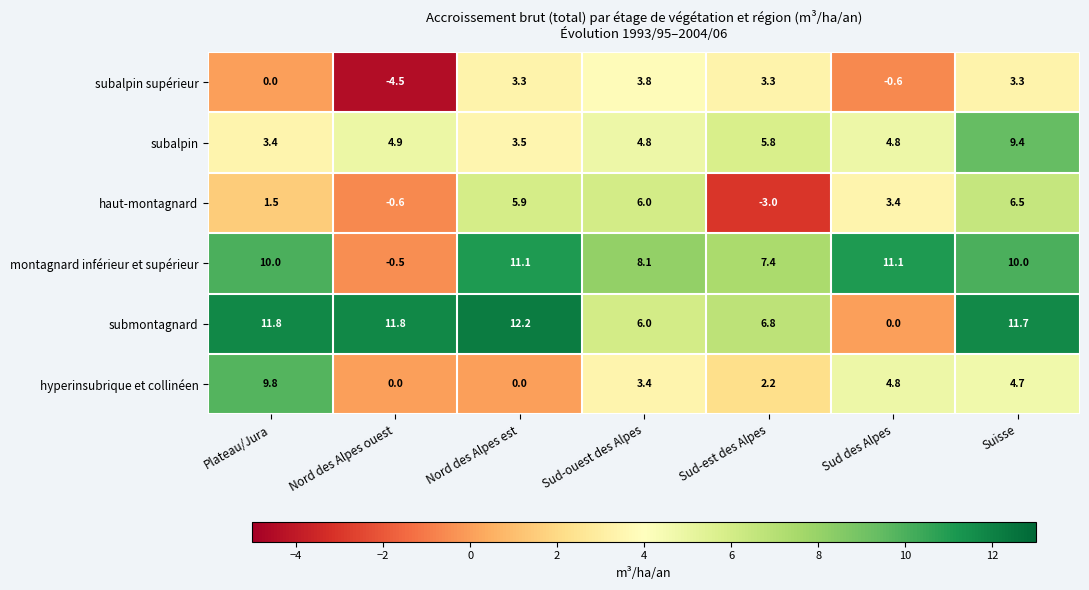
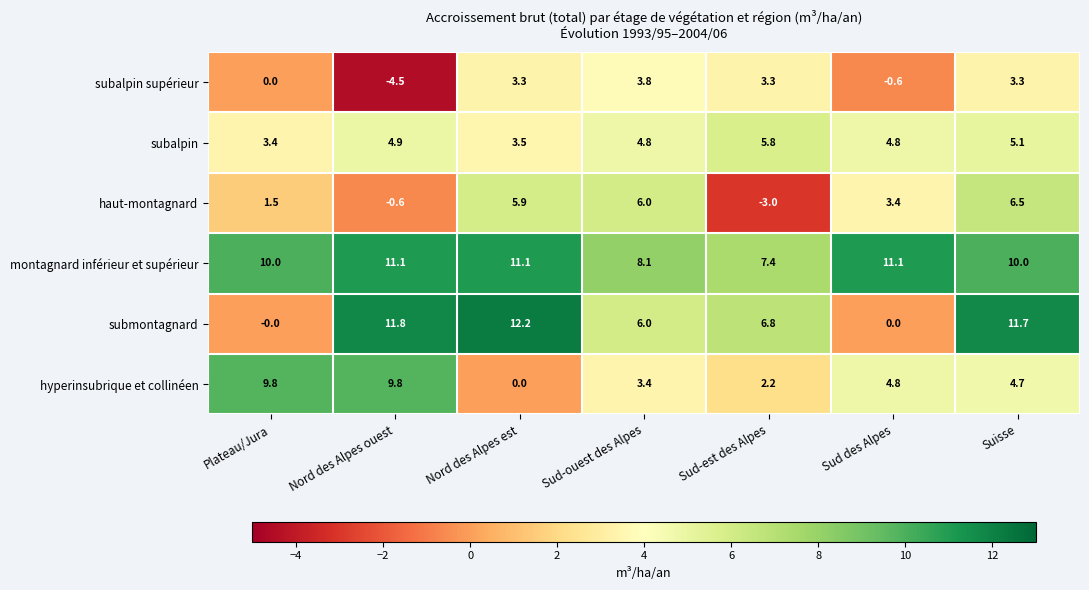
subalpin, Suisse: 9.4 -> 5.1
montagnard inférieur et supérieur, Nord des Alpes ouest: -0.5 -> 11.1
submontagnard, Plateau/Jura: 11.8 -> -0.0
hyperinsubrique et collinéen, Nord des Alpes ouest: 0.0 -> 9.8
